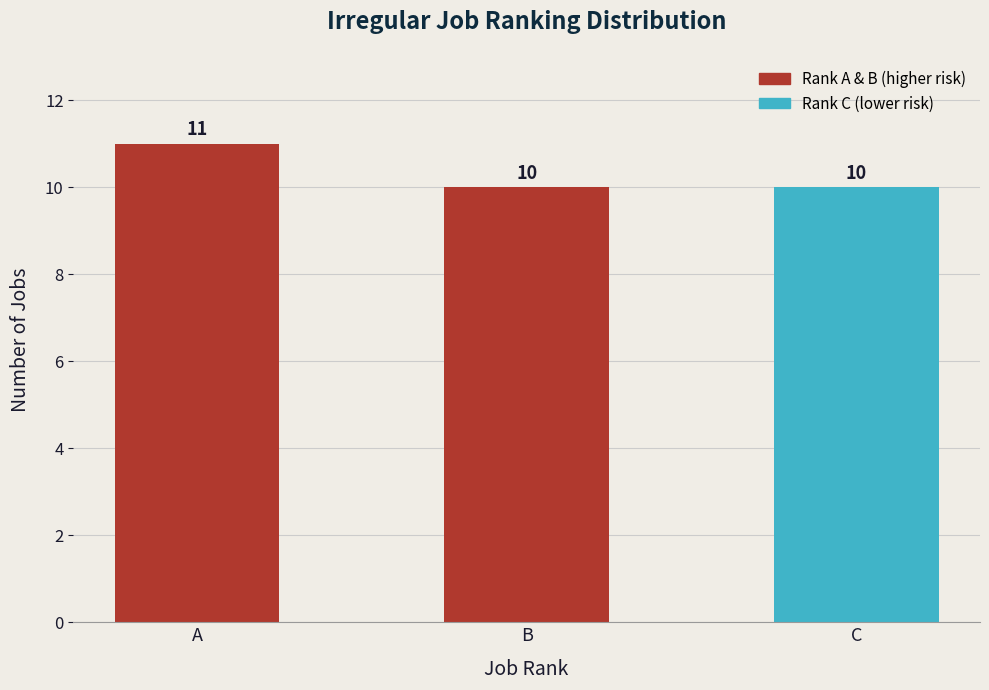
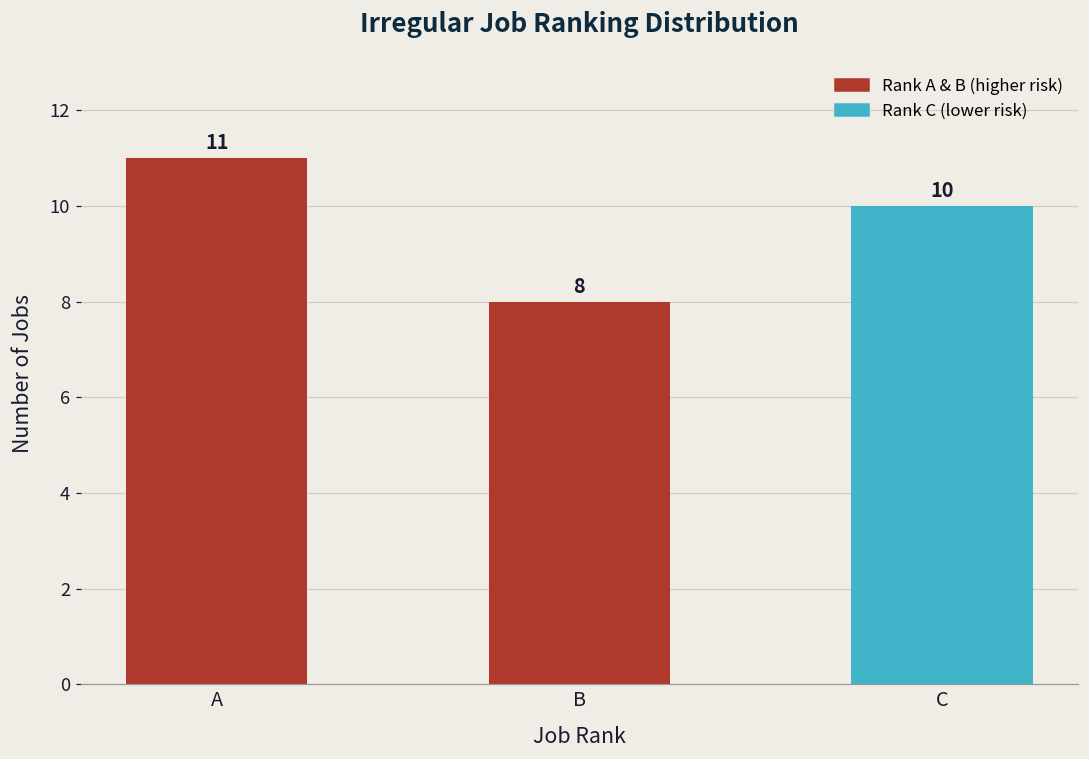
B: 10 -> 8
